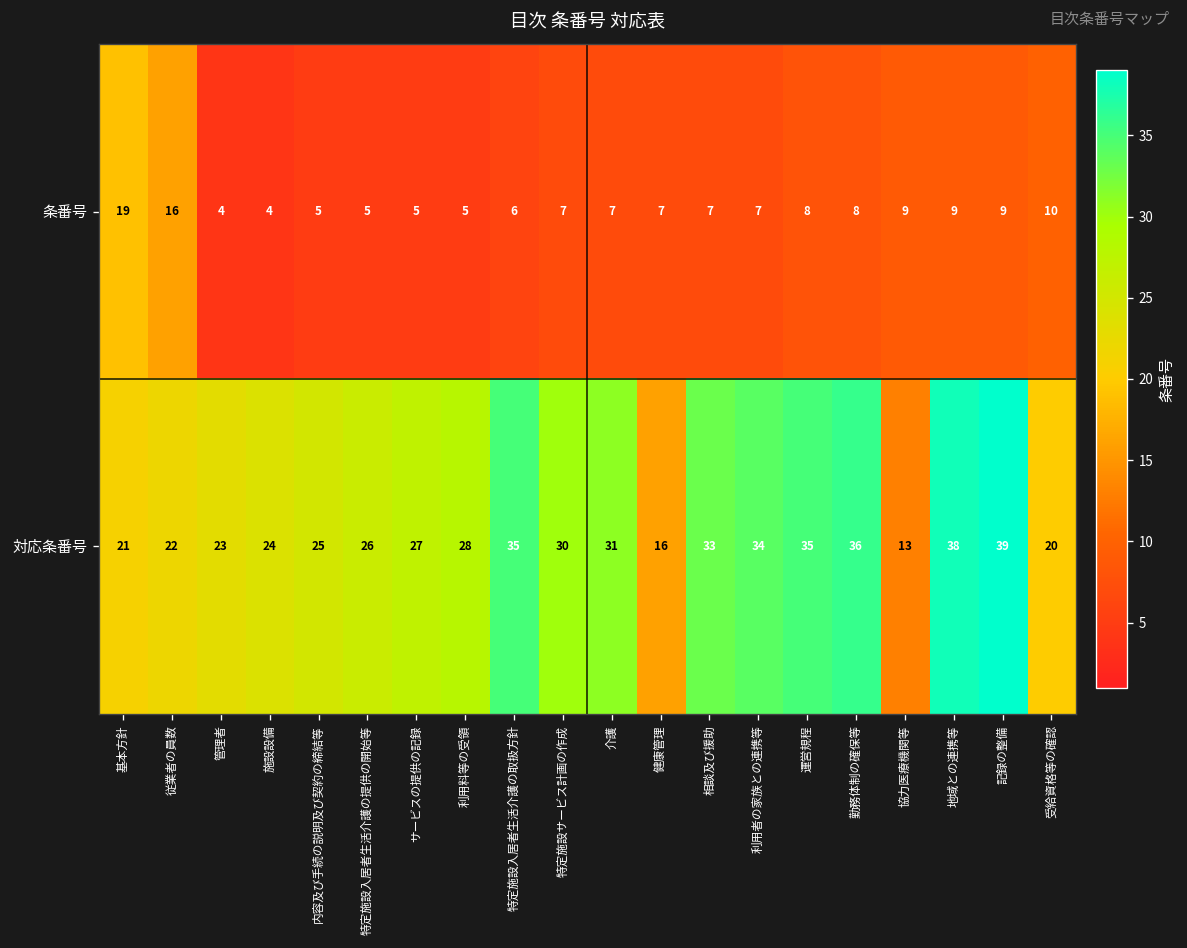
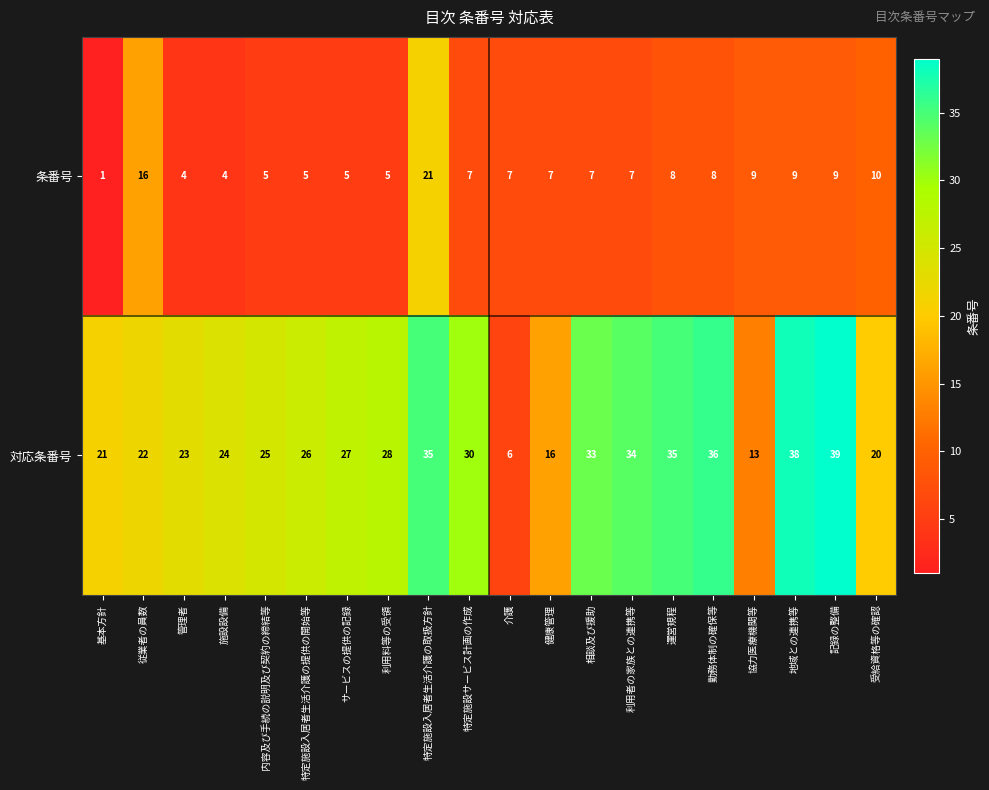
条番号, 基本方針: 19 -> 1
条番号, 特定施設入居者生活介護の取扱方針: 6 -> 21
対応条番号, 介護: 31 -> 6
